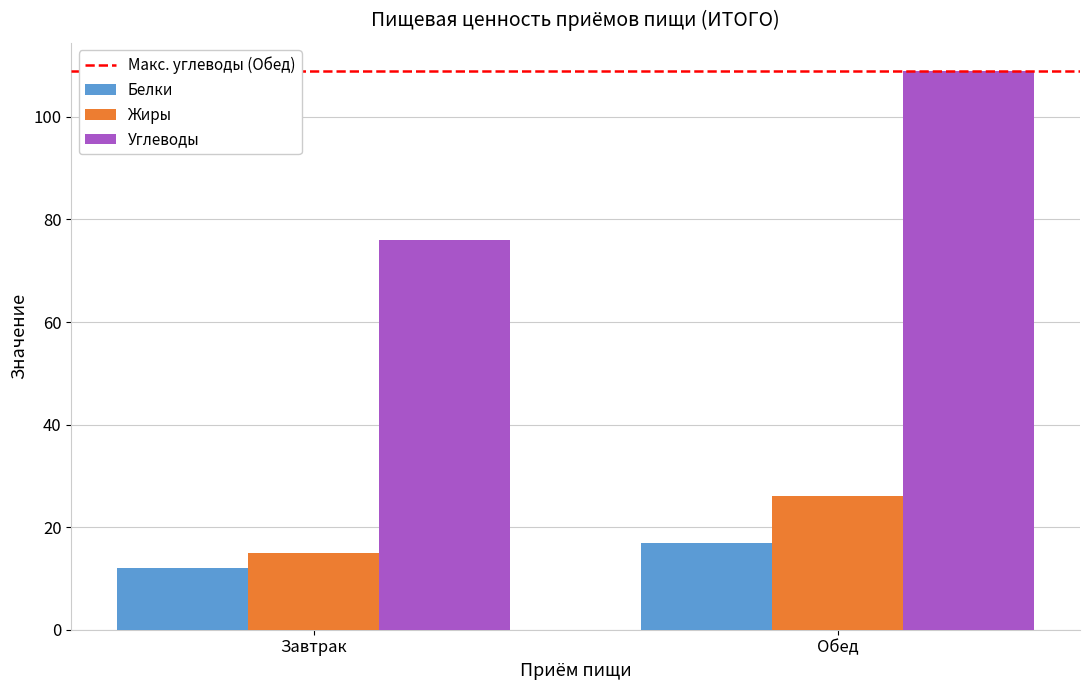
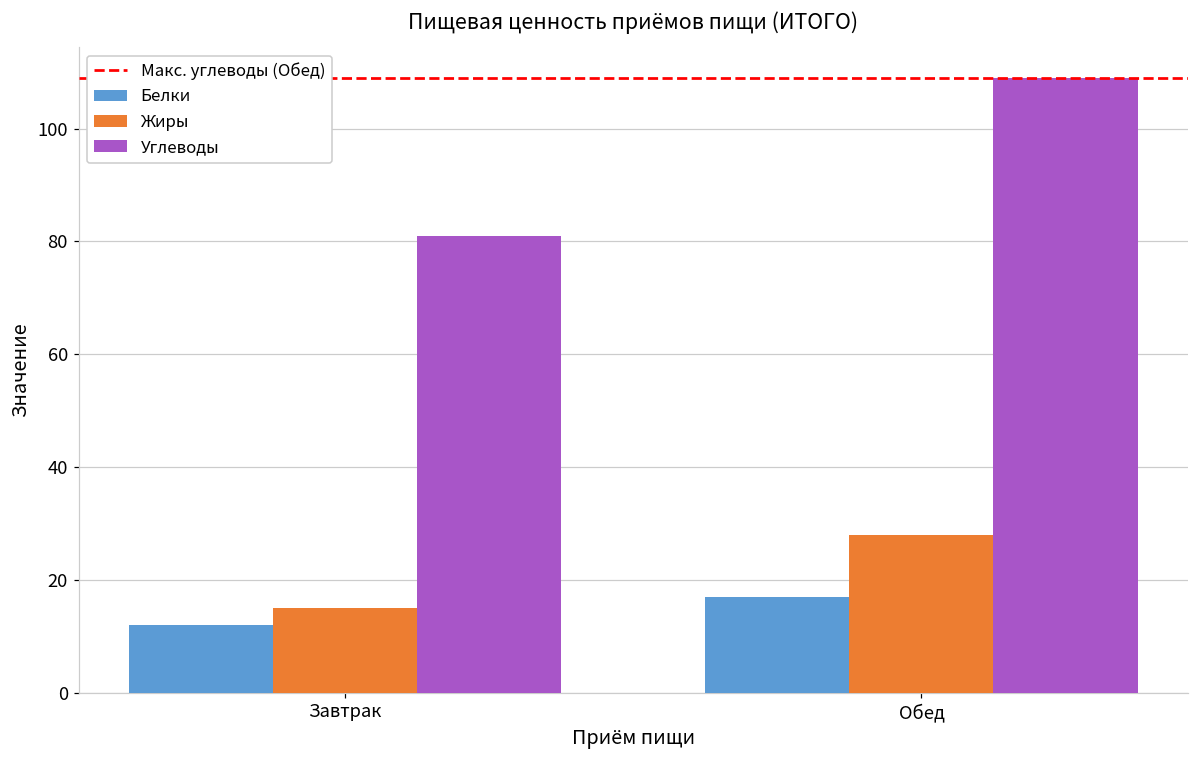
Углеводы, Завтрак: 76 -> 81
Жиры, Обед: 26 -> 28
